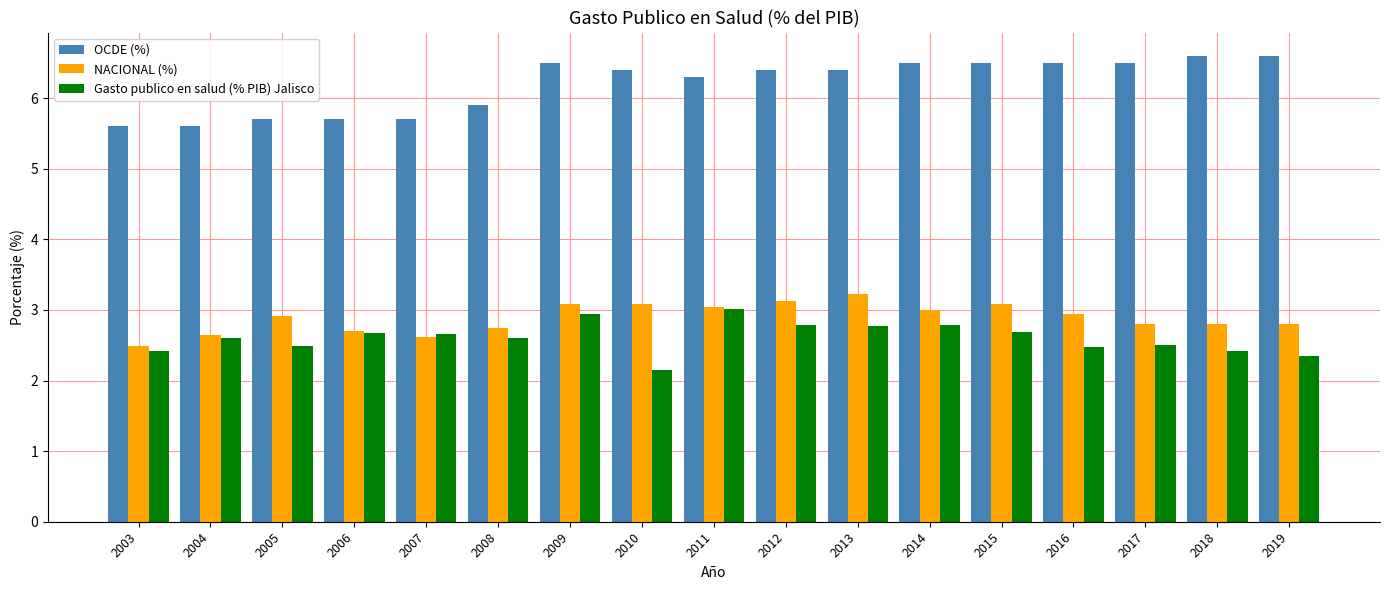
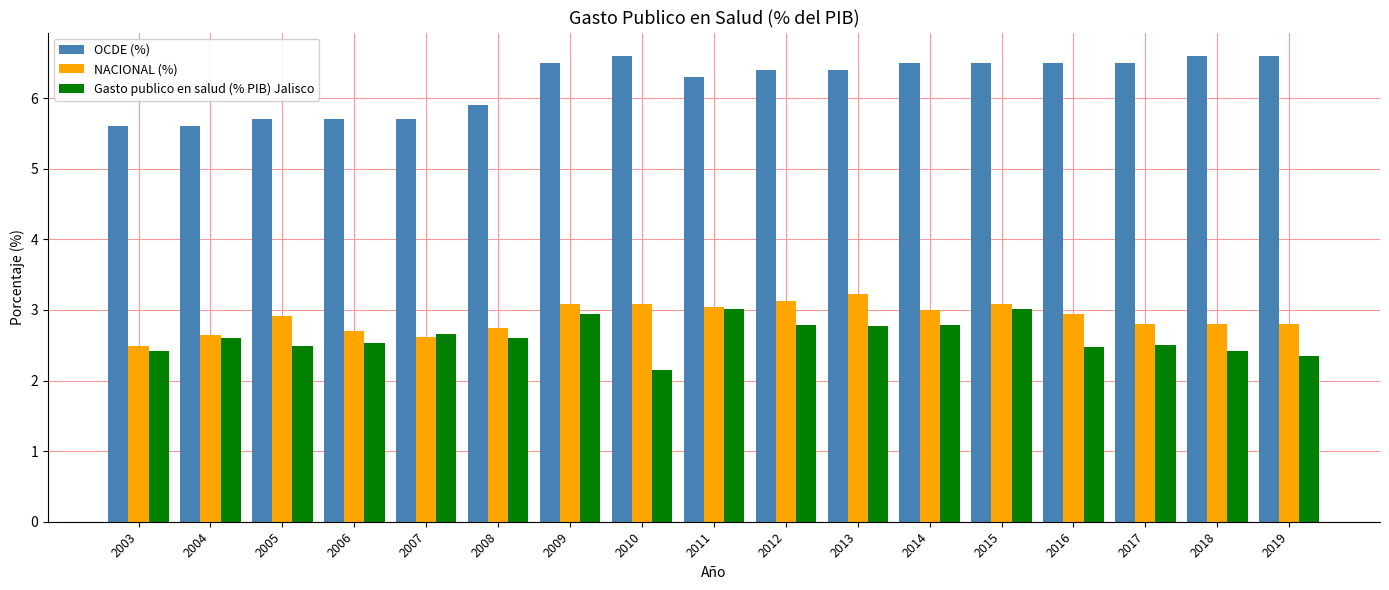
Gasto publico en salud (% PIB) Jalisco, 2006: 2.7 -> 2.5
OCDE (%), 2010: 6.4 -> 6.6
Gasto publico en salud (% PIB) Jalisco, 2015: 2.7 -> 3.0
